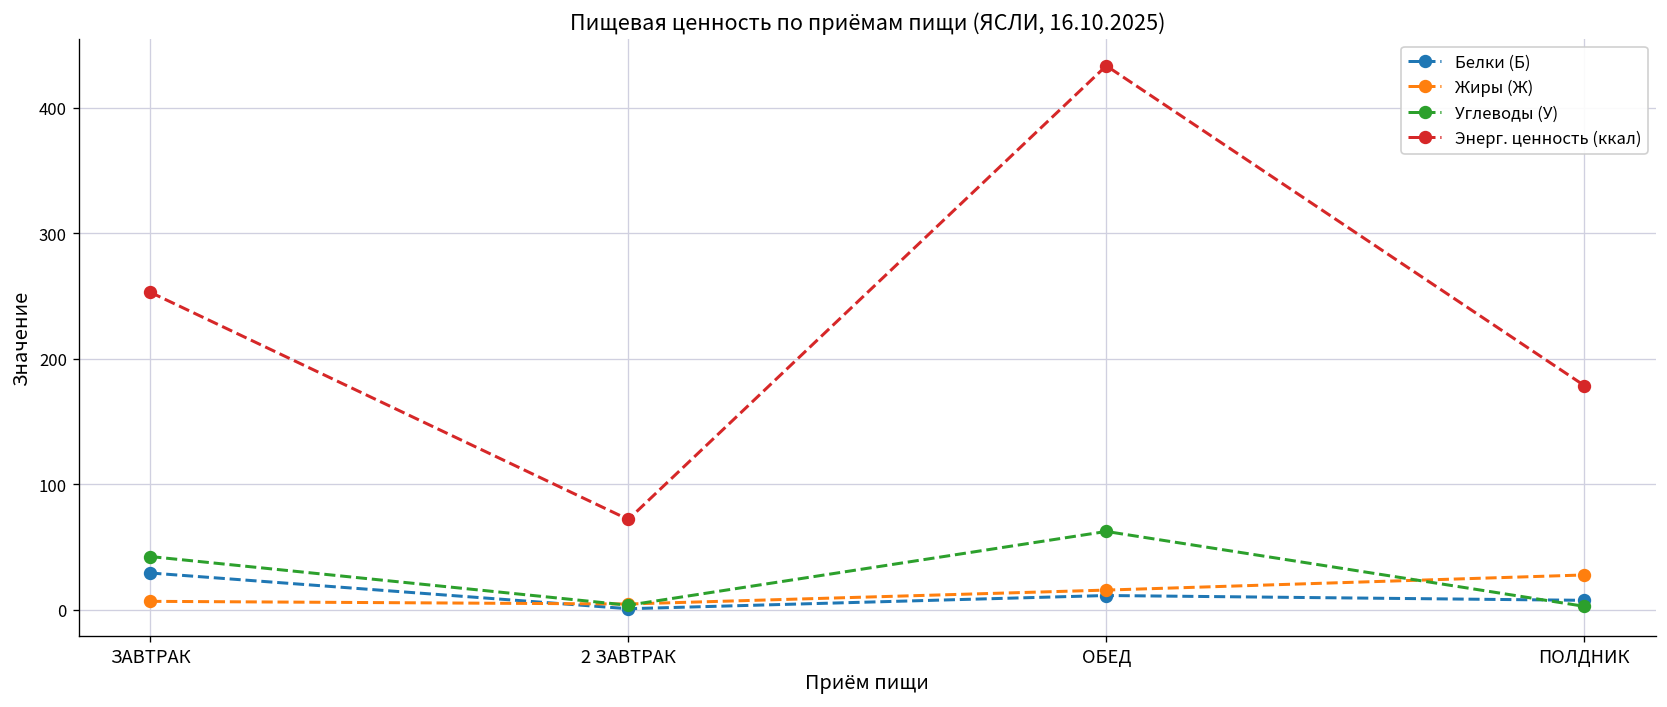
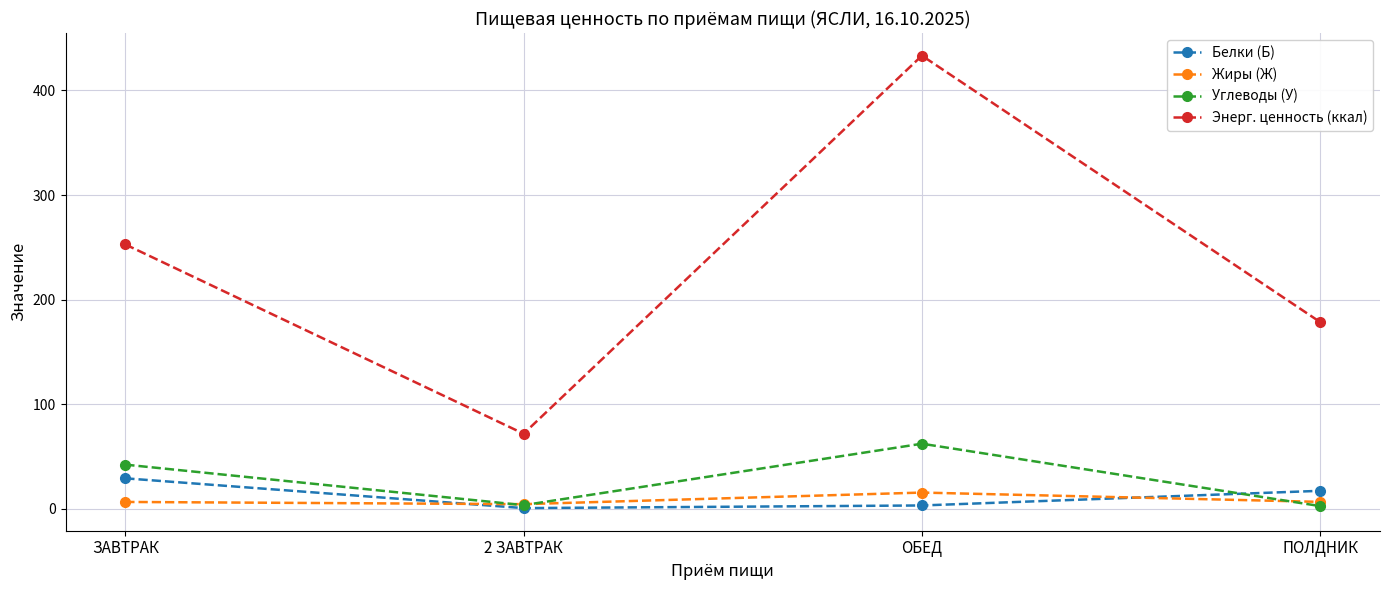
Белки (Б), ОБЕД: 11 -> 3
Белки (Б), ПОЛДНИК: 7 -> 17
Жиры (Ж), ПОЛДНИК: 28 -> 7
